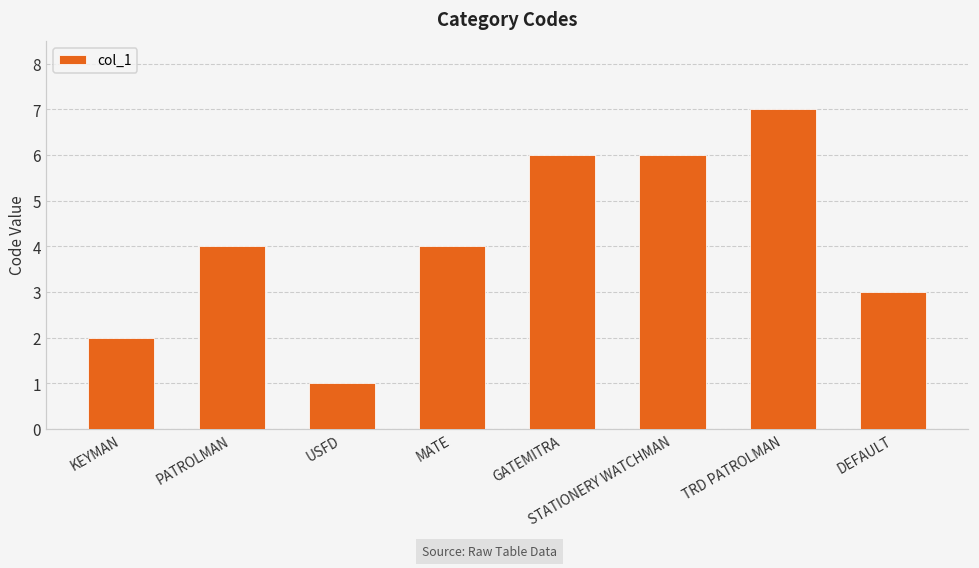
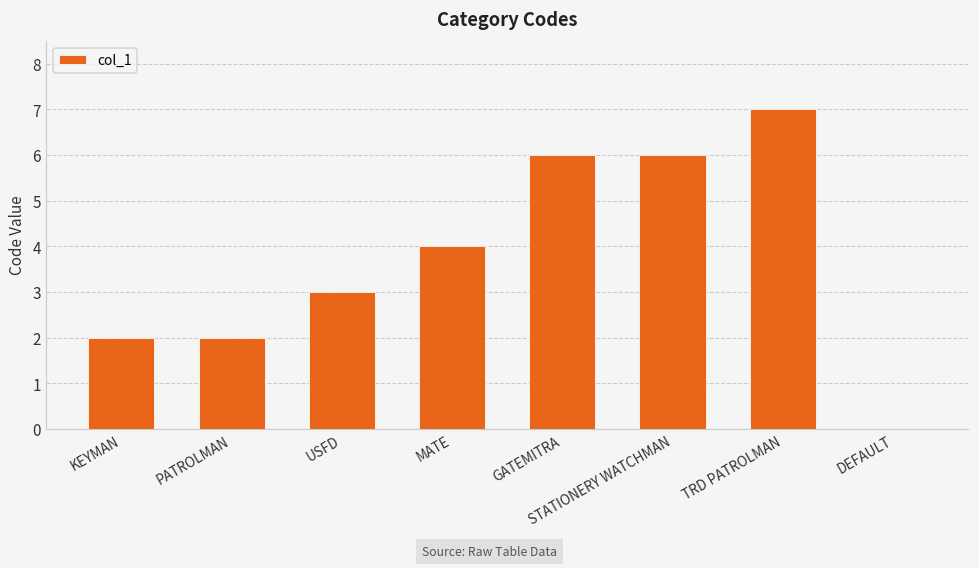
PATROLMAN: 4 -> 2
USFD: 1 -> 3
DEFAULT: 3 -> 0
